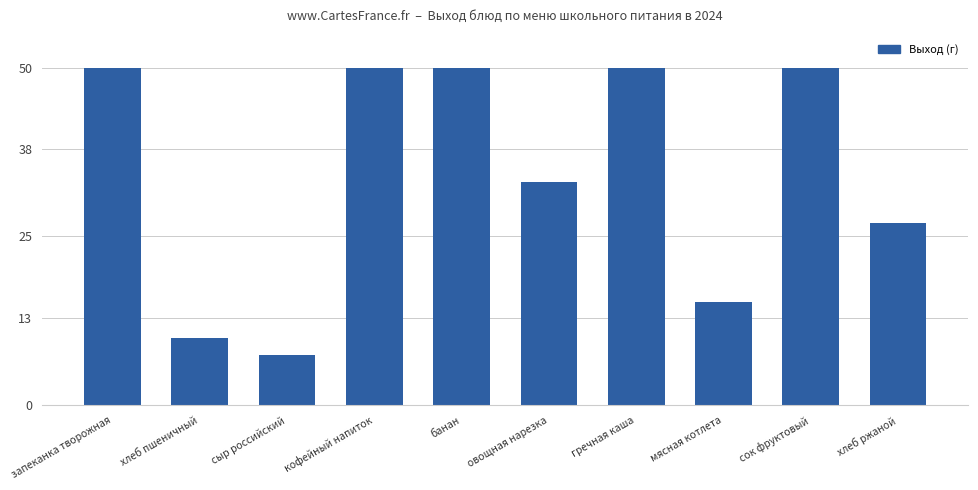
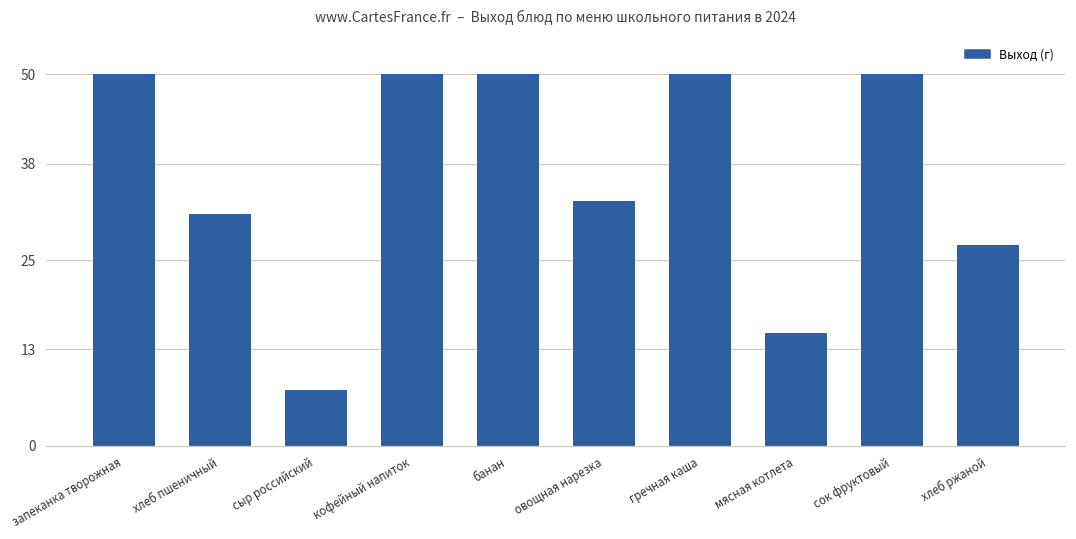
хлеб пшеничный: 10 -> 31
